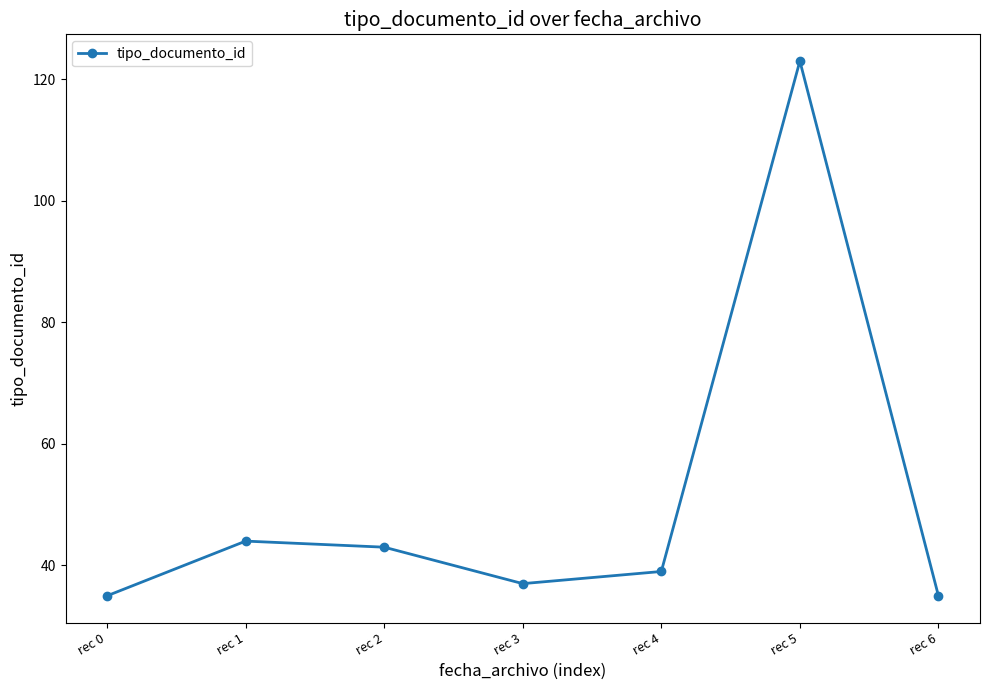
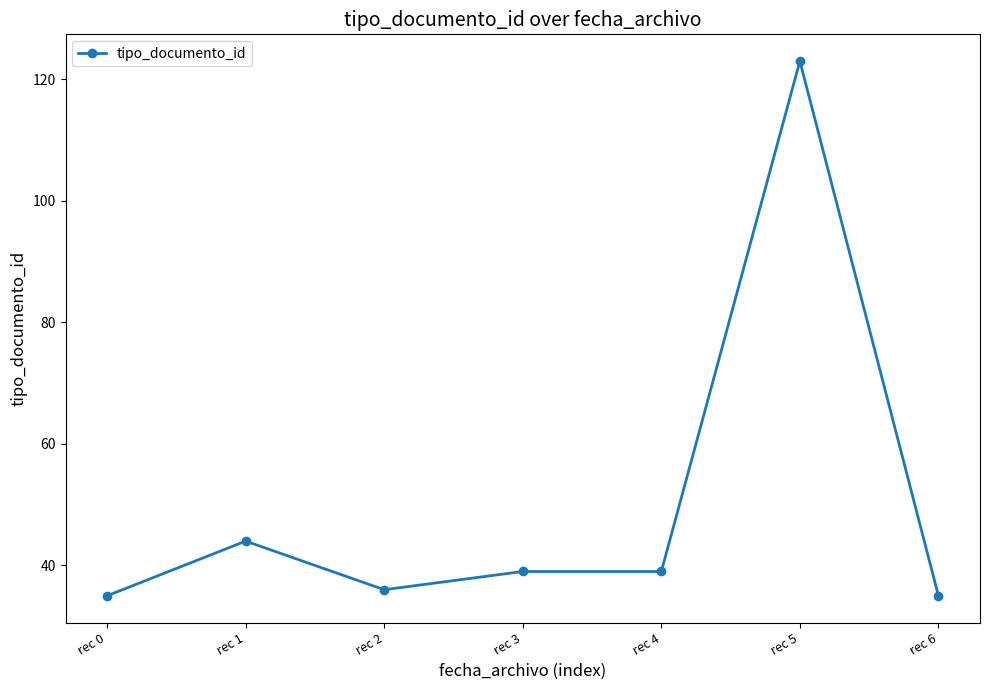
rec 2: 43 -> 36
rec 3: 37 -> 39
